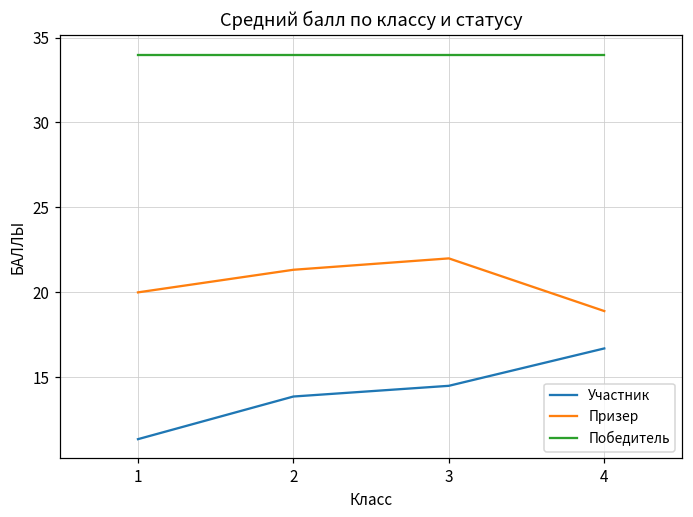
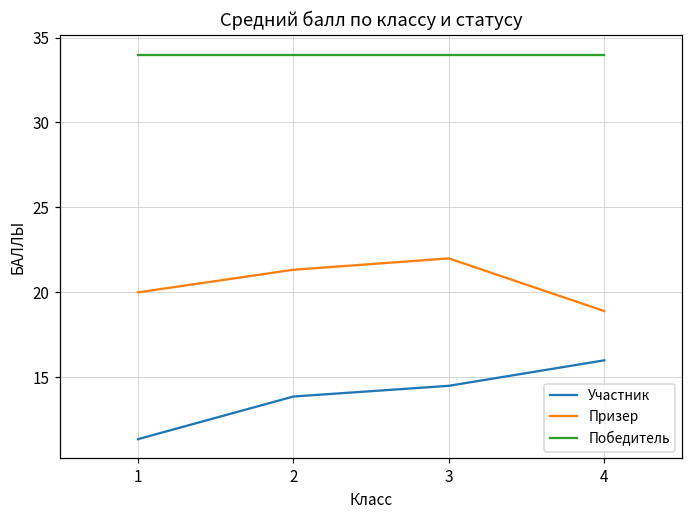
Участник, 4: 16.7 -> 16.0
